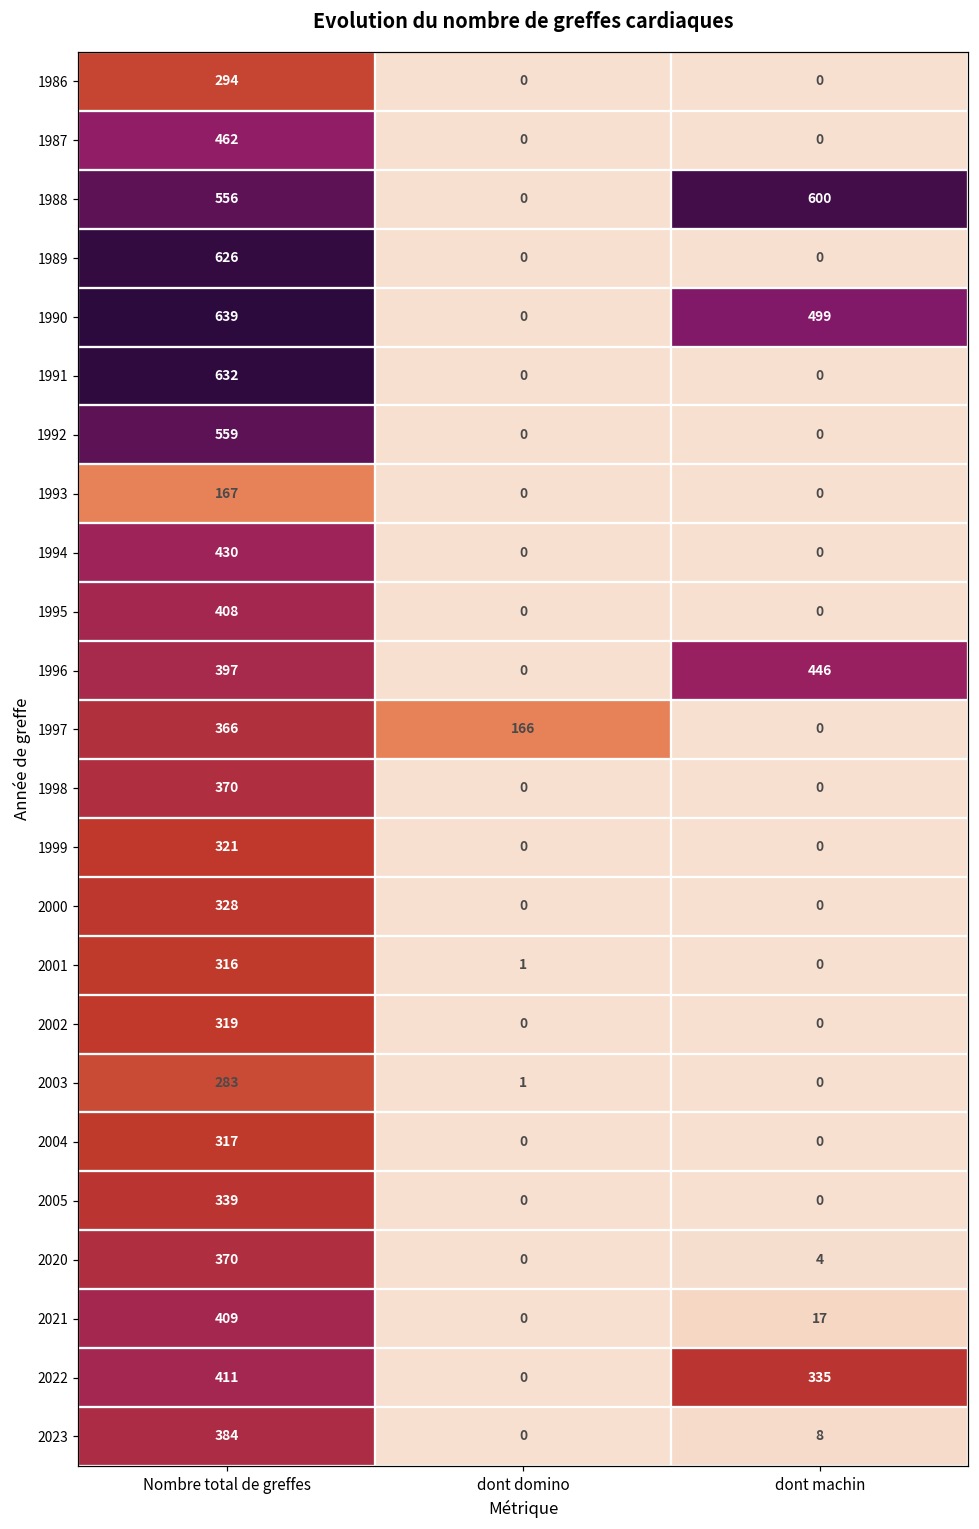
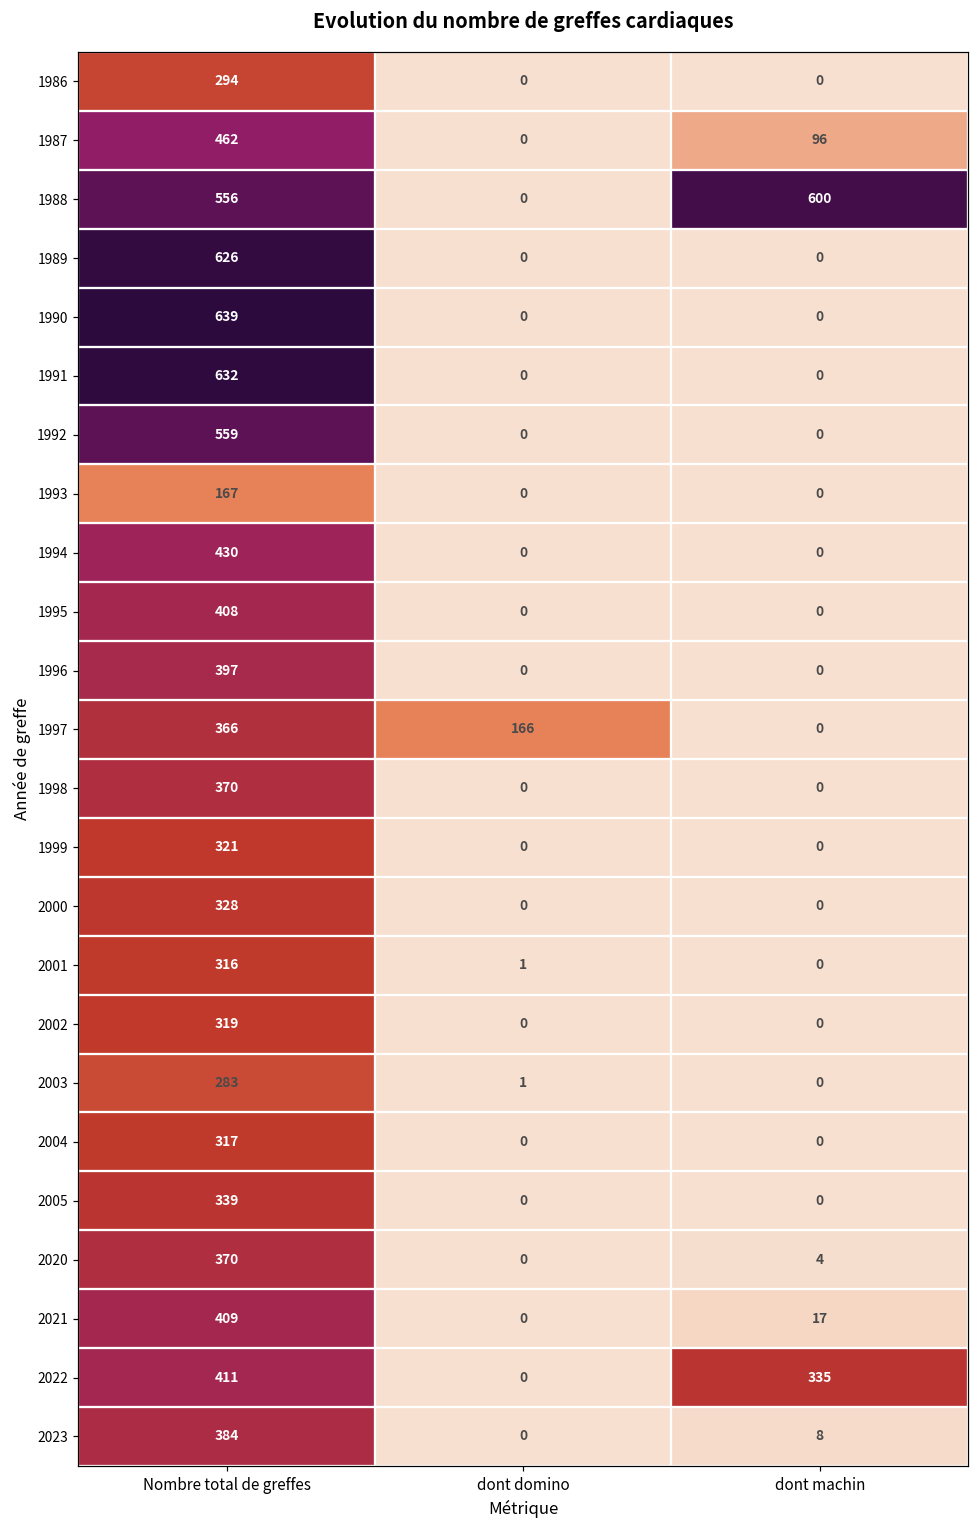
1987, dont machin: 0 -> 96
1990, dont machin: 499 -> 0
1996, dont machin: 446 -> 0
